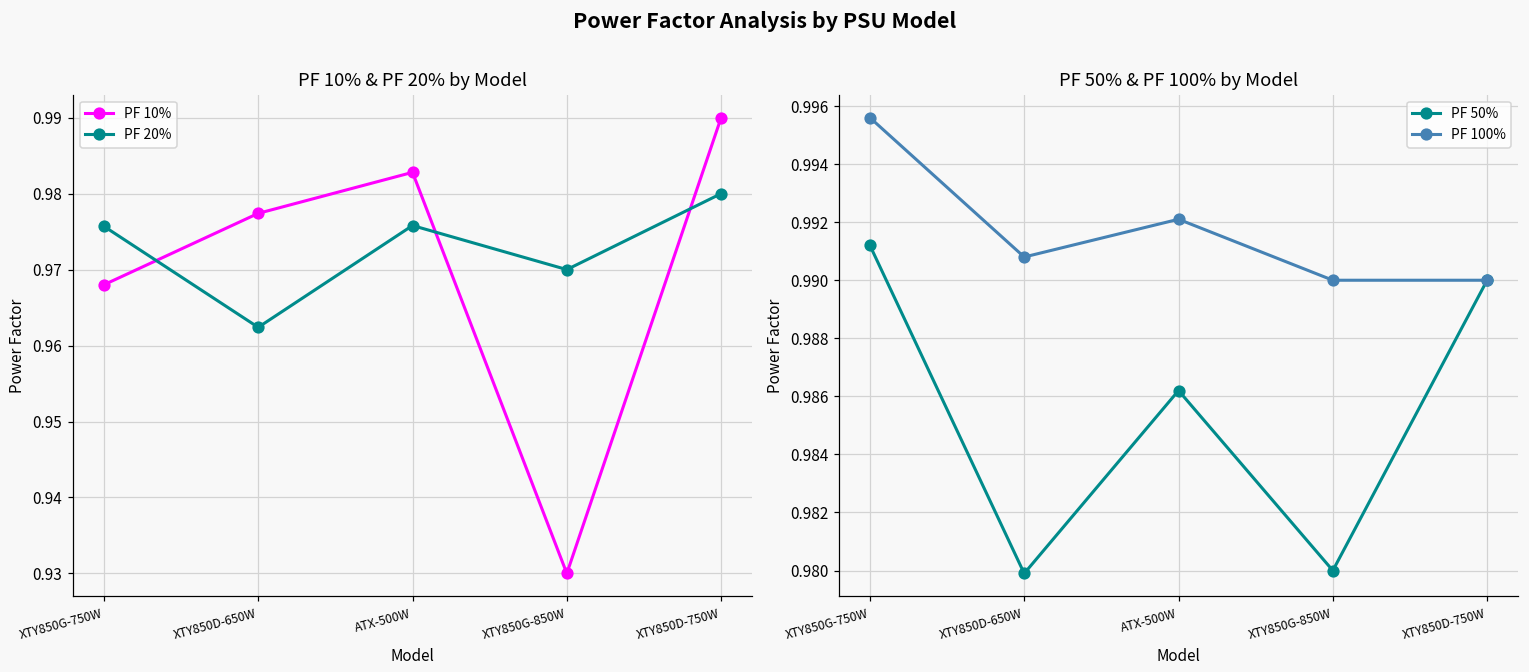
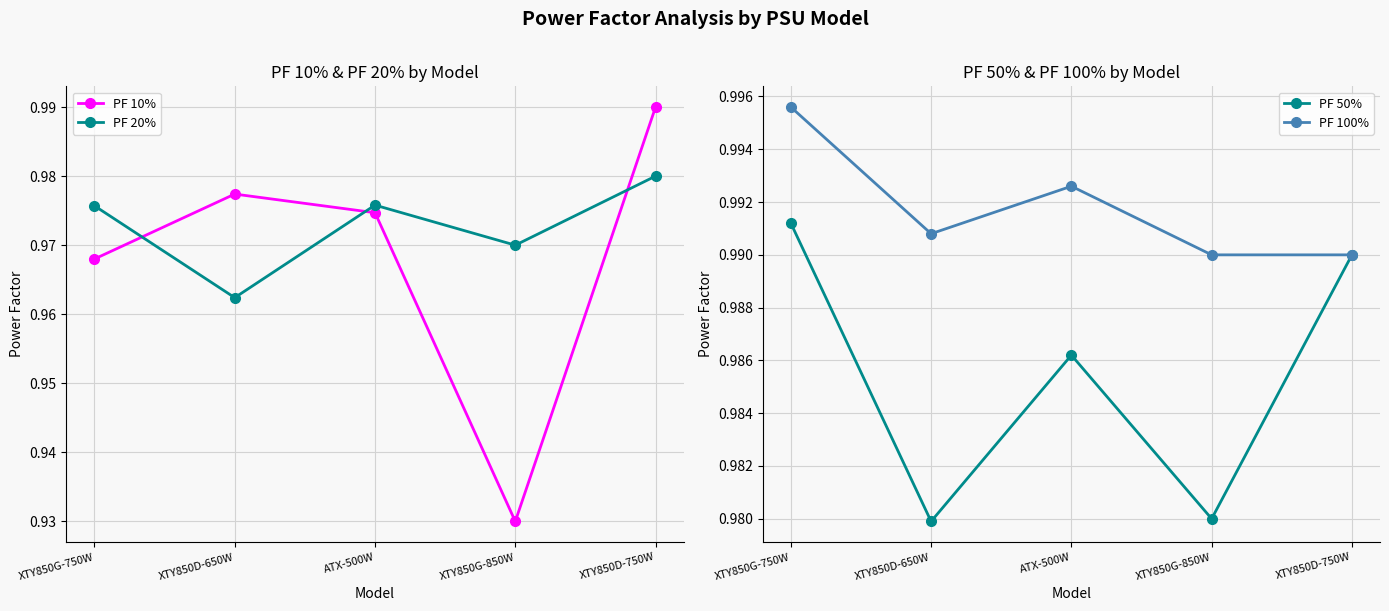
PF 10% & PF 20% by Model, PF 10%, ATX-500W: 0.983 -> 0.975
PF 50% & PF 100% by Model, PF 100%, ATX-500W: 0.9921 -> 0.9926
